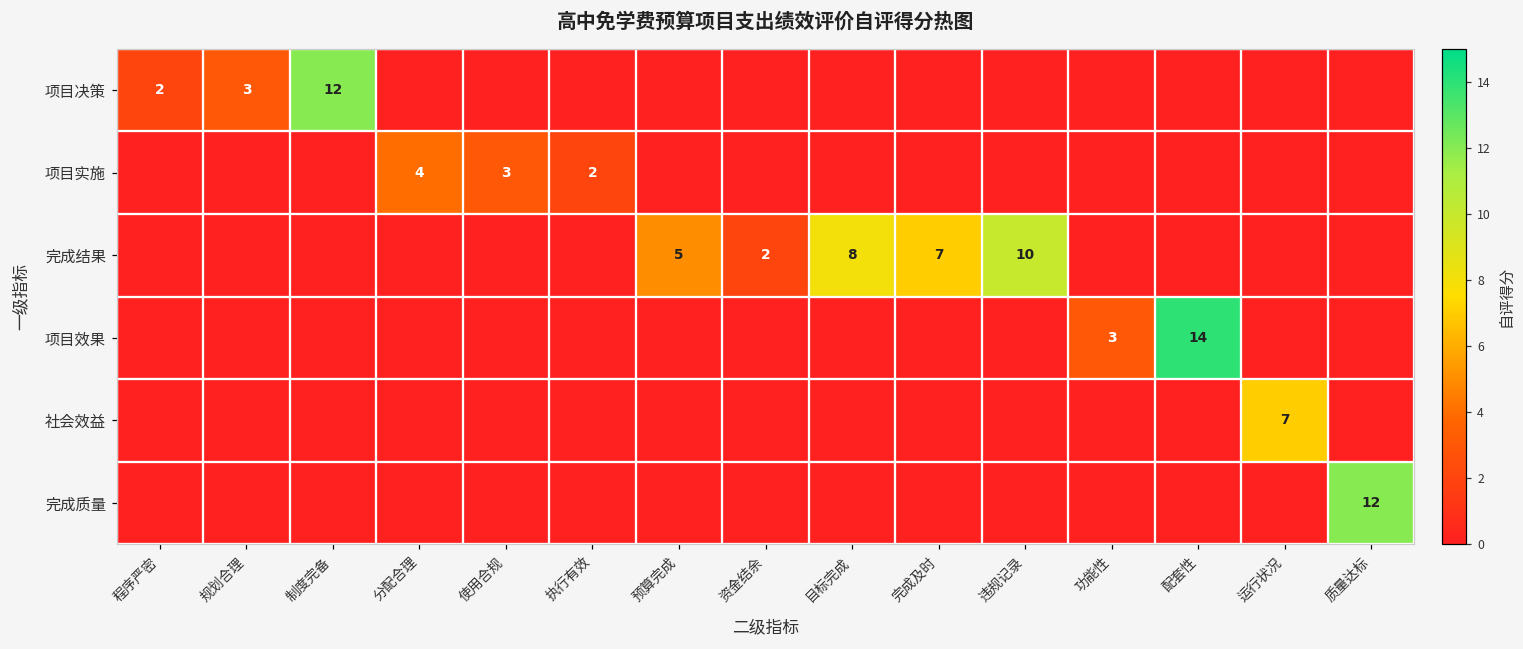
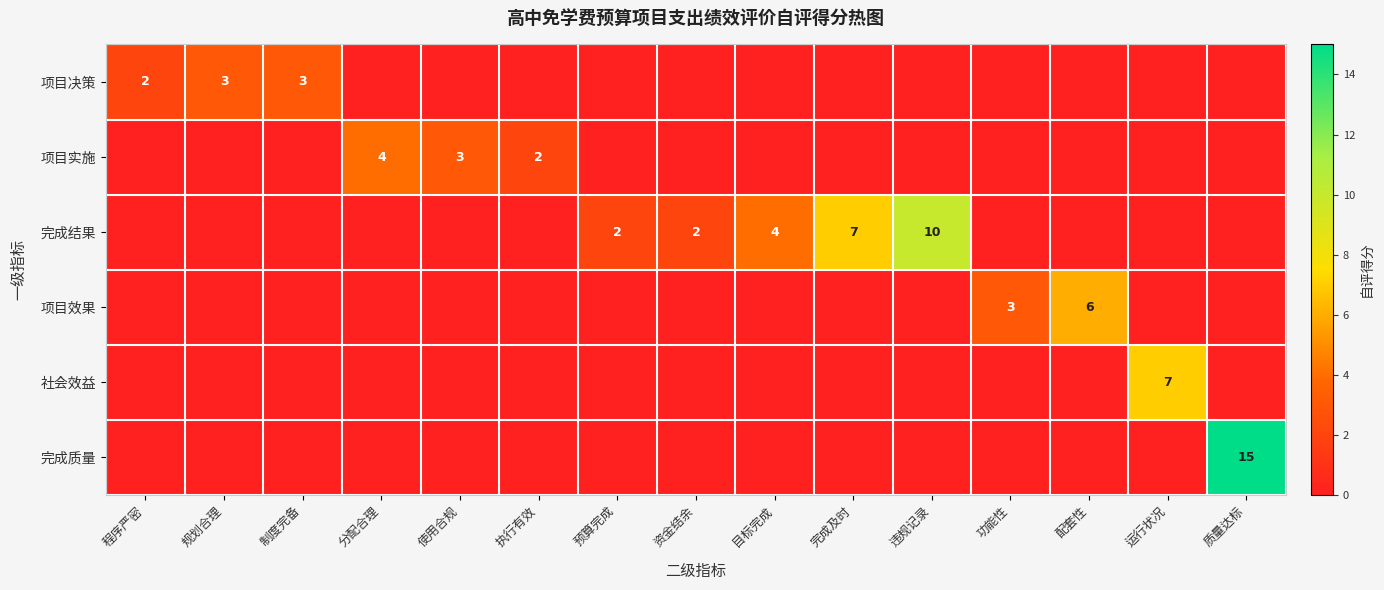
项目决策, 制度完备: 12 -> 3
完成结果, 预算完成: 5 -> 2
完成结果, 目标完成: 8 -> 4
项目效果, 配套性: 14 -> 6
完成质量, 质量达标: 12 -> 15
